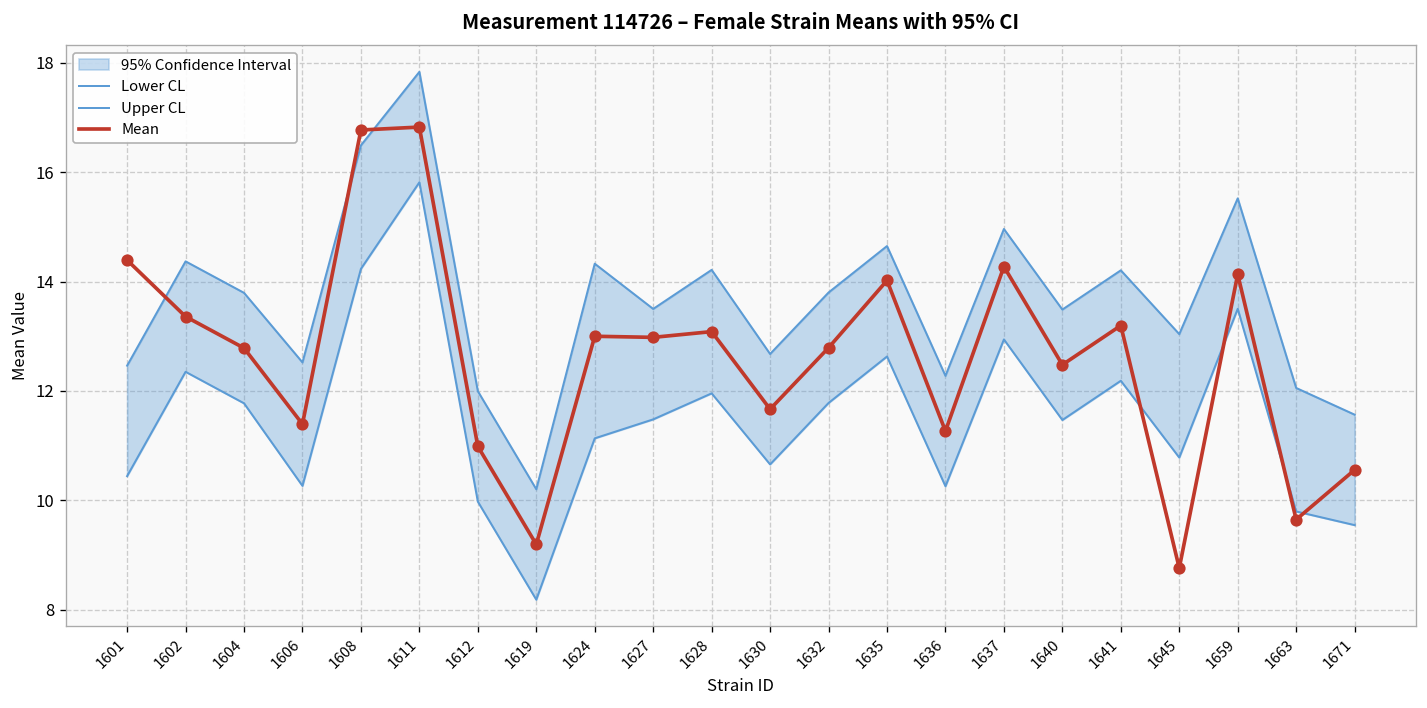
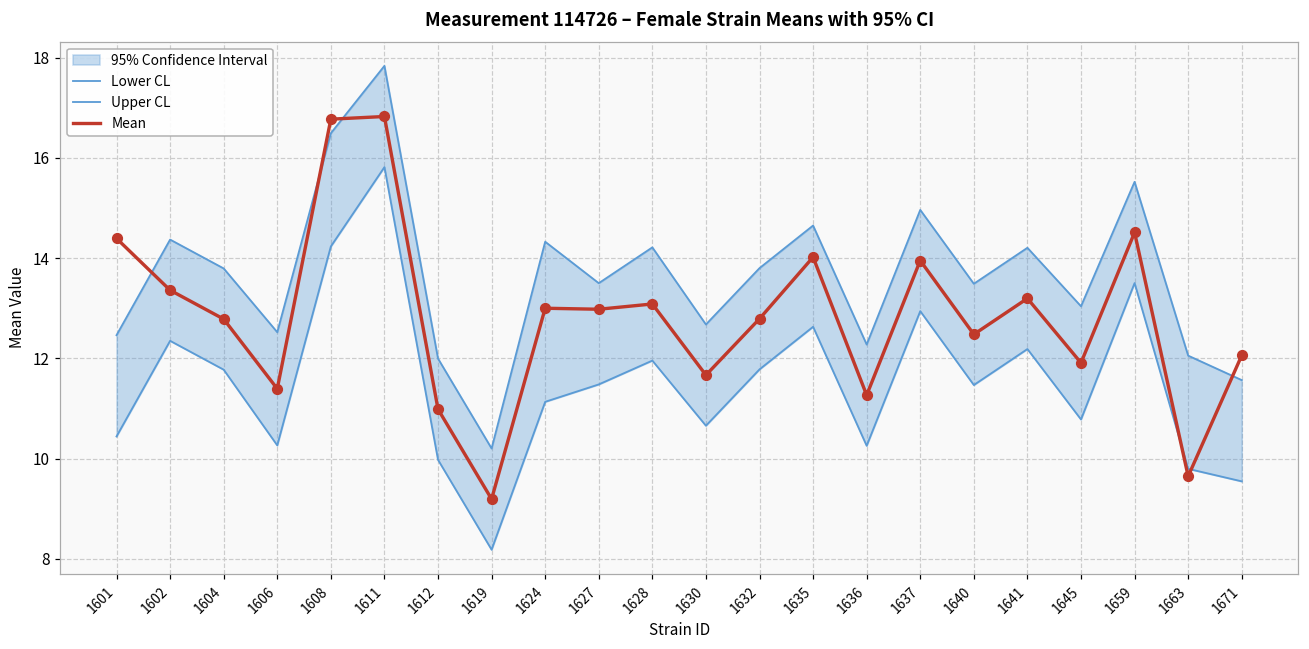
Mean, 1637: 14.3 -> 14.0
Mean, 1645: 8.8 -> 11.9
Mean, 1659: 14.1 -> 14.5
Mean, 1671: 10.6 -> 12.1
